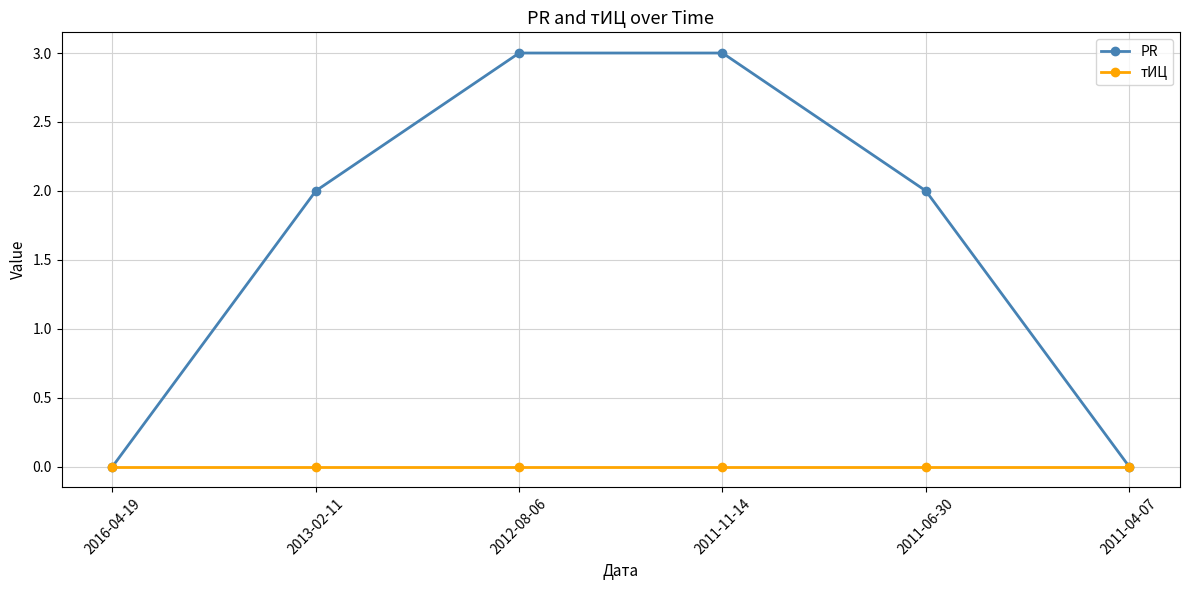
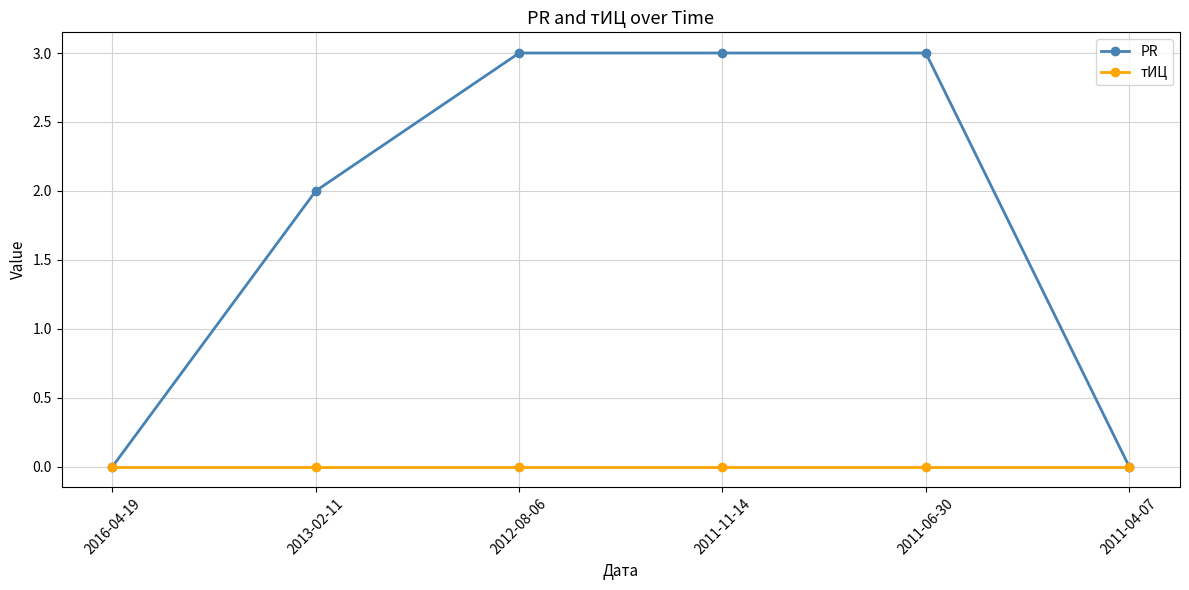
PR, 2011-06-30: 2 -> 3
